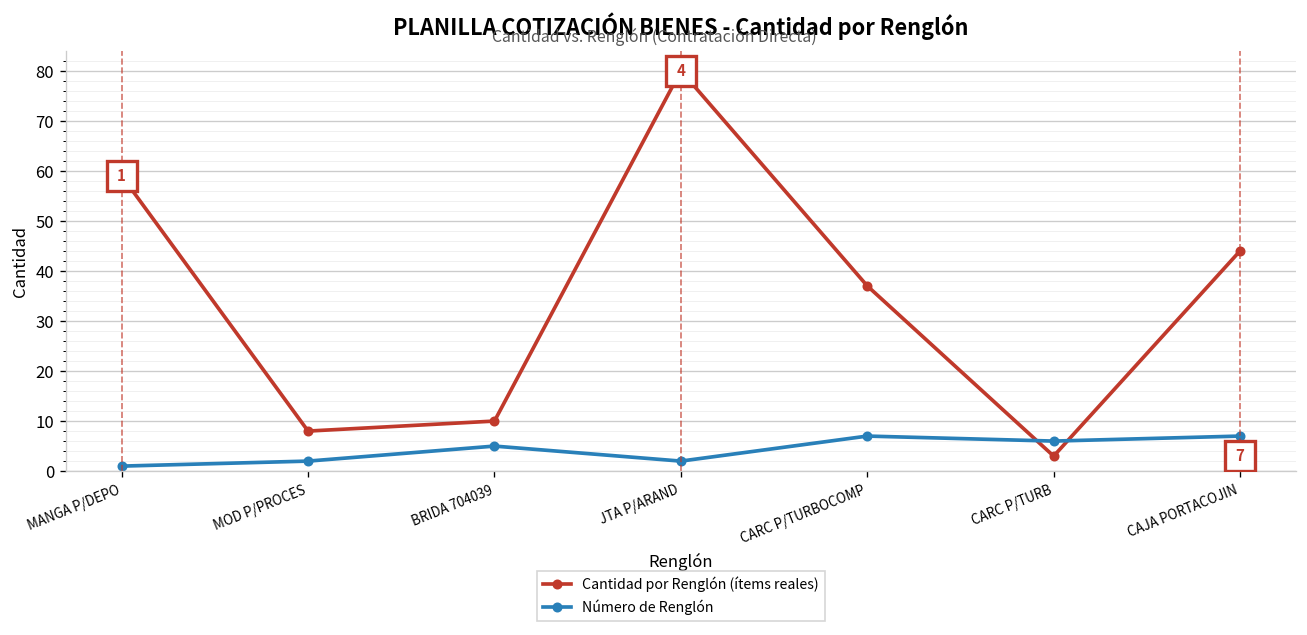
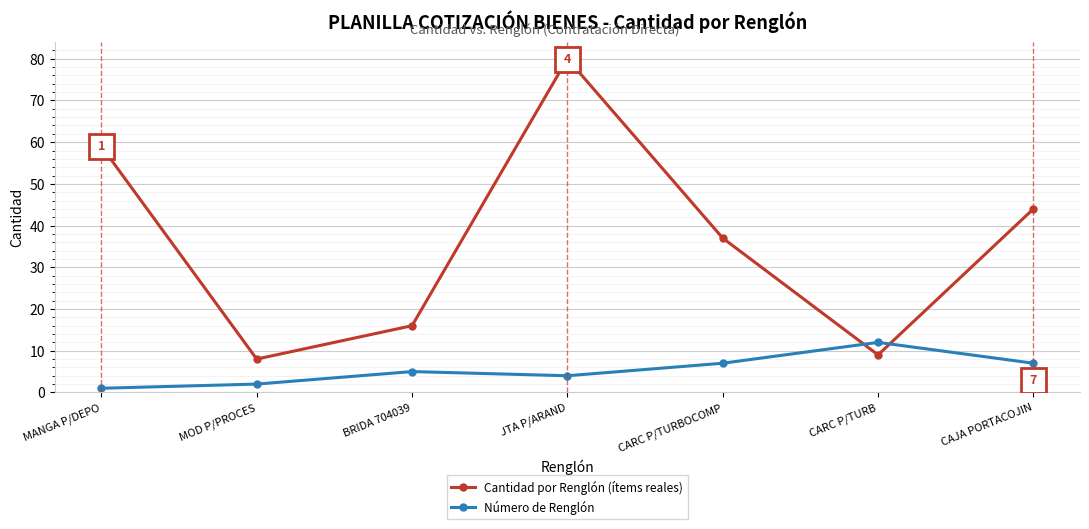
Cantidad por Renglón (ítems reales), BRIDA 704039: 10 -> 16
Número de Renglón, JTA P/ARAND: 2 -> 4
Cantidad por Renglón (ítems reales), CARC P/TURB: 3 -> 9
Número de Renglón, CARC P/TURB: 6 -> 12
